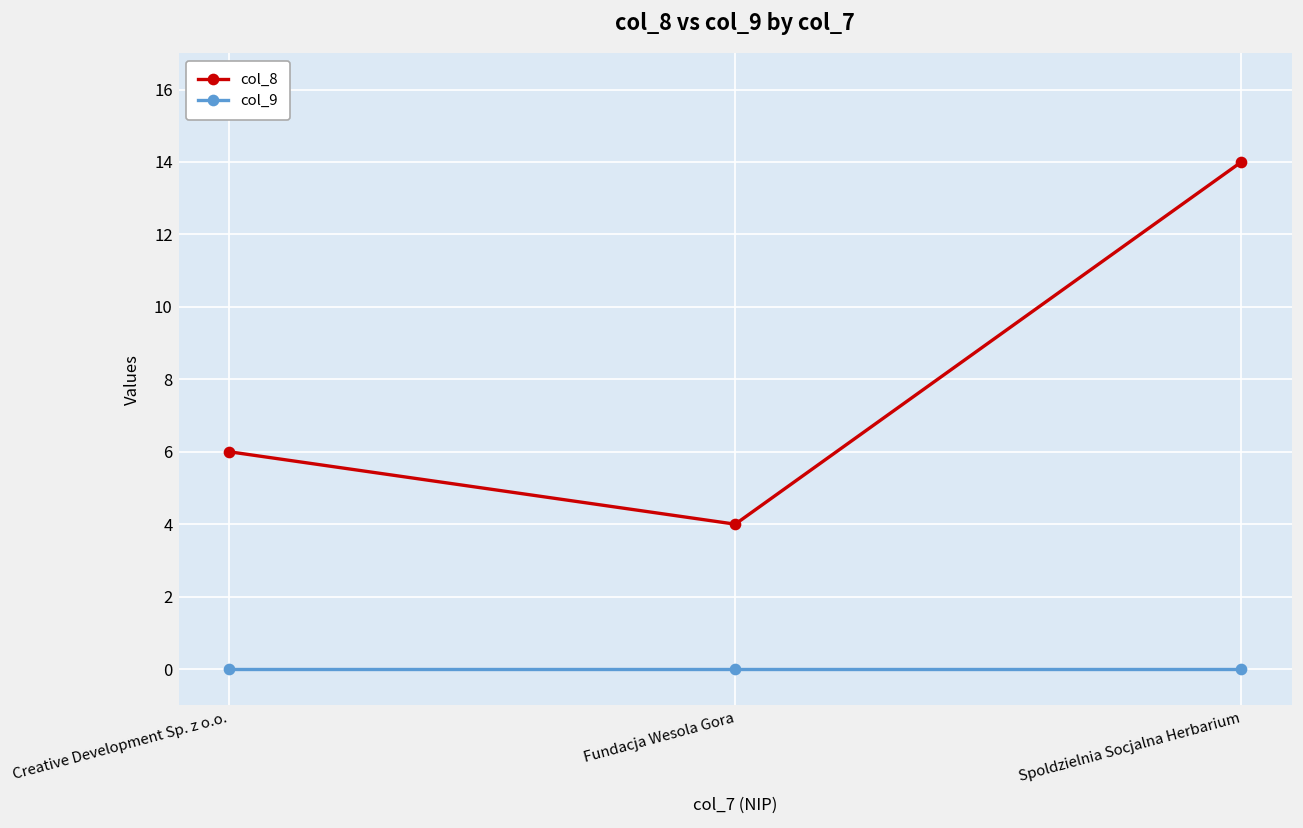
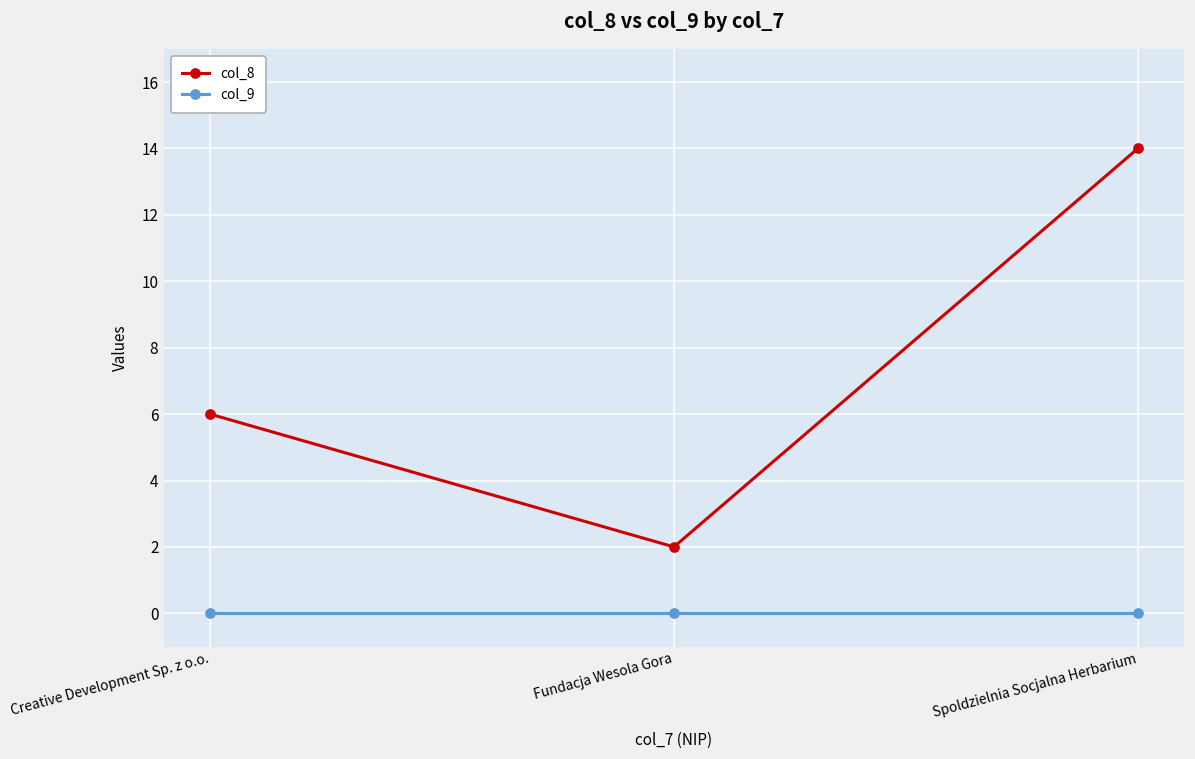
col_8, Fundacja Wesola Gora: 4 -> 2
